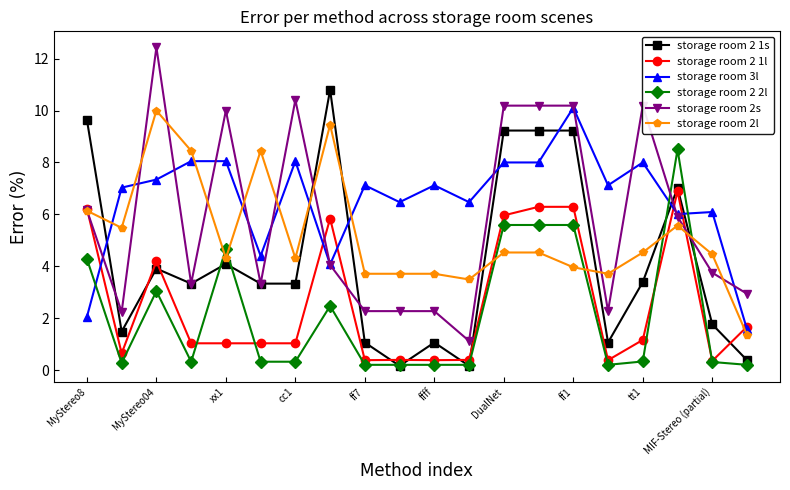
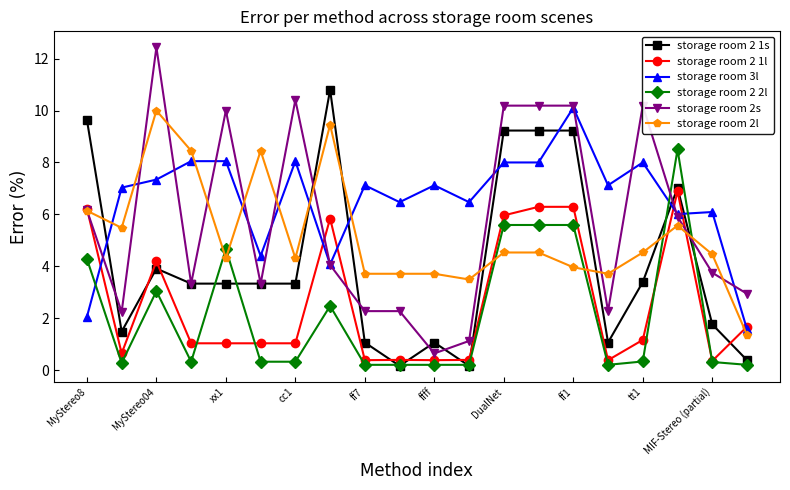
storage room 2 1s, xx1: 4.1 -> 3.3
storage room 2s, ffff: 2.3 -> 0.6
